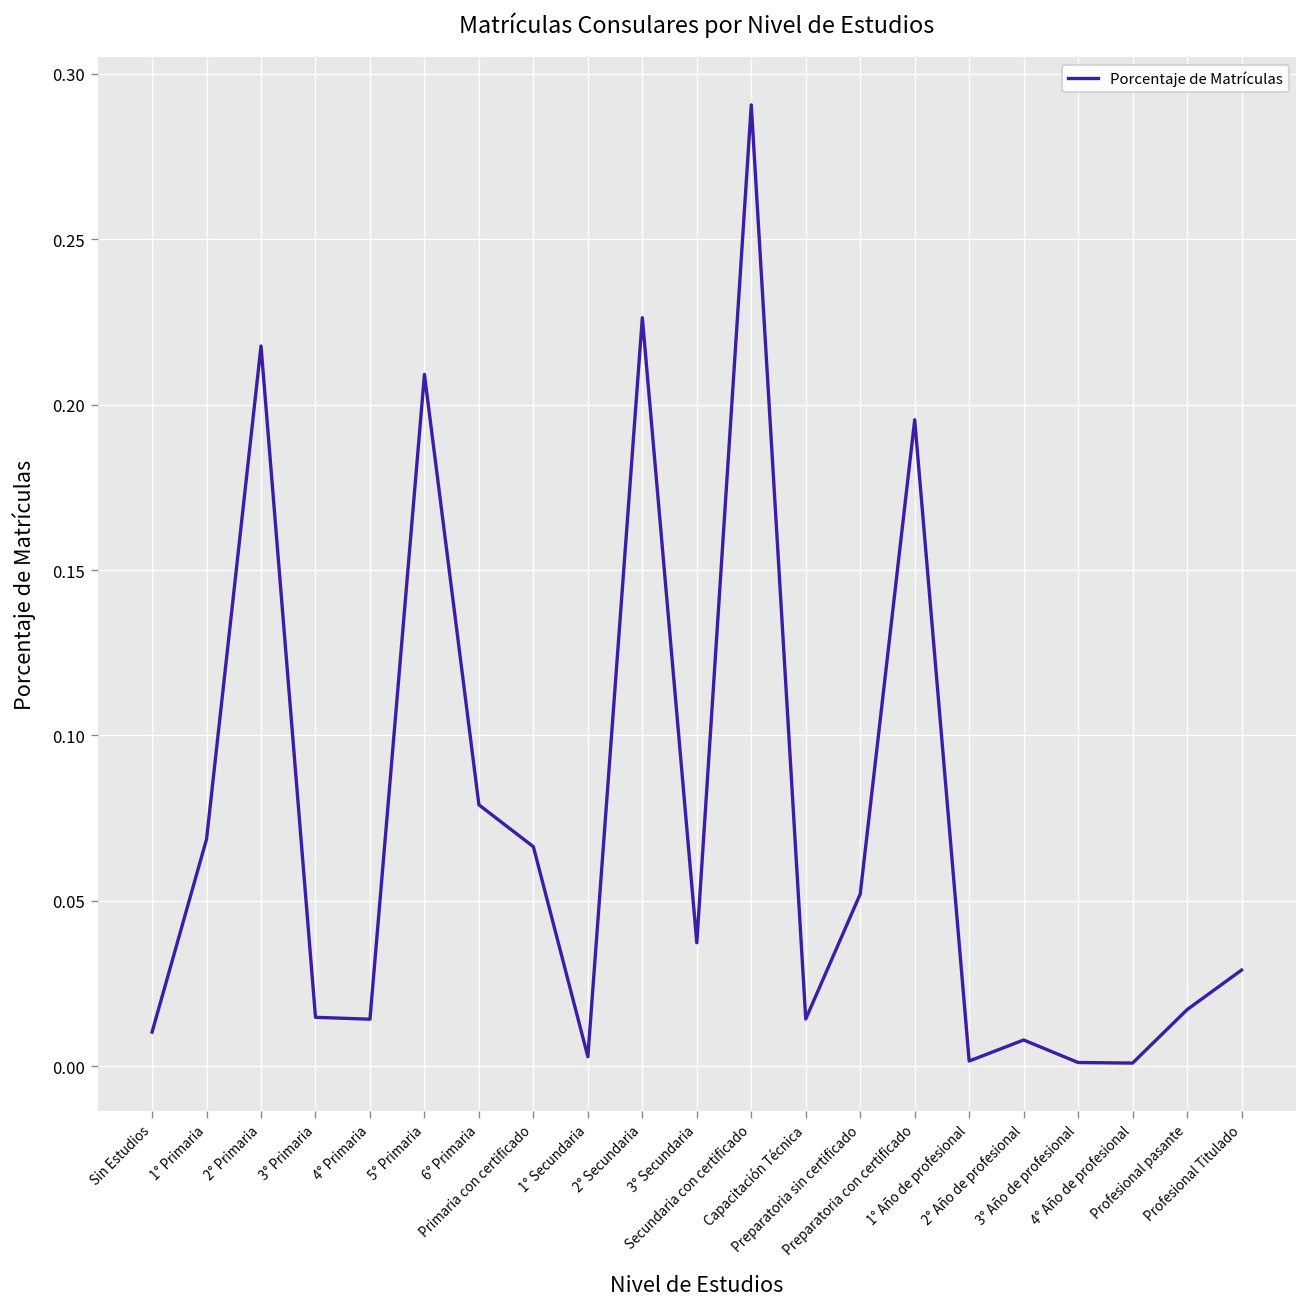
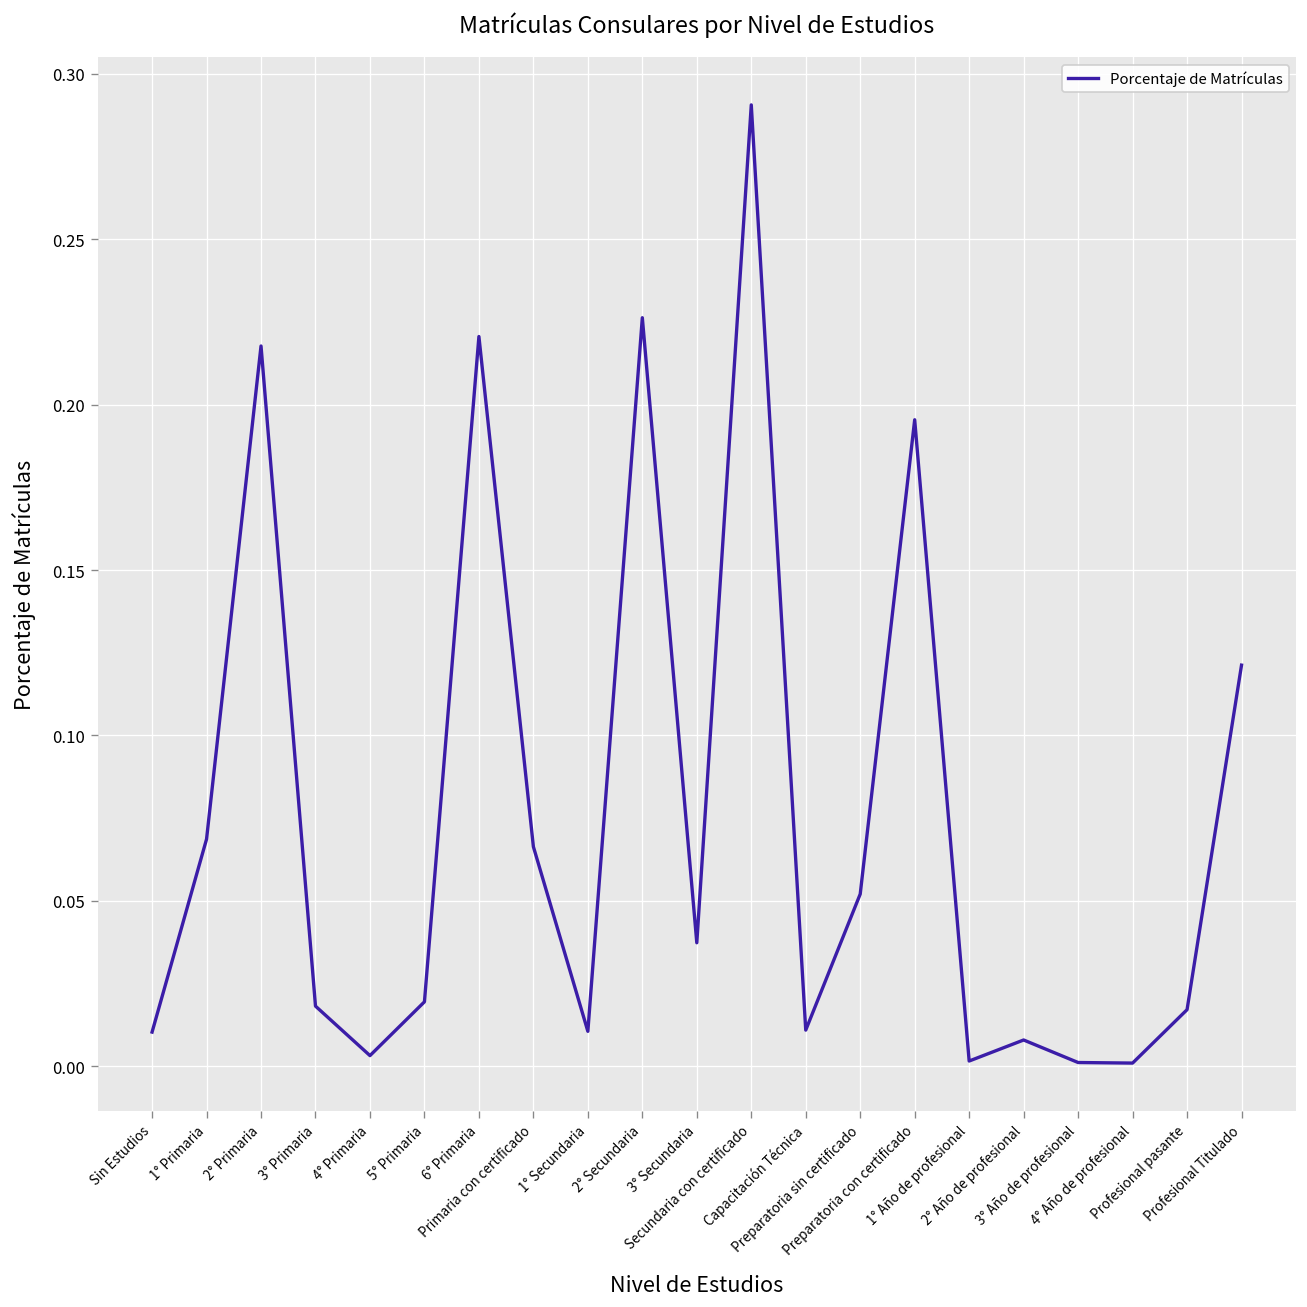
3° Primaria: 0.015 -> 0.018
4° Primaria: 0.014 -> 0.003
5° Primaria: 0.209 -> 0.019
6° Primaria: 0.079 -> 0.221
1° Secundaria: 0.003 -> 0.011
Capacitación Técnica: 0.014 -> 0.011
Profesional Titulado: 0.029 -> 0.121
